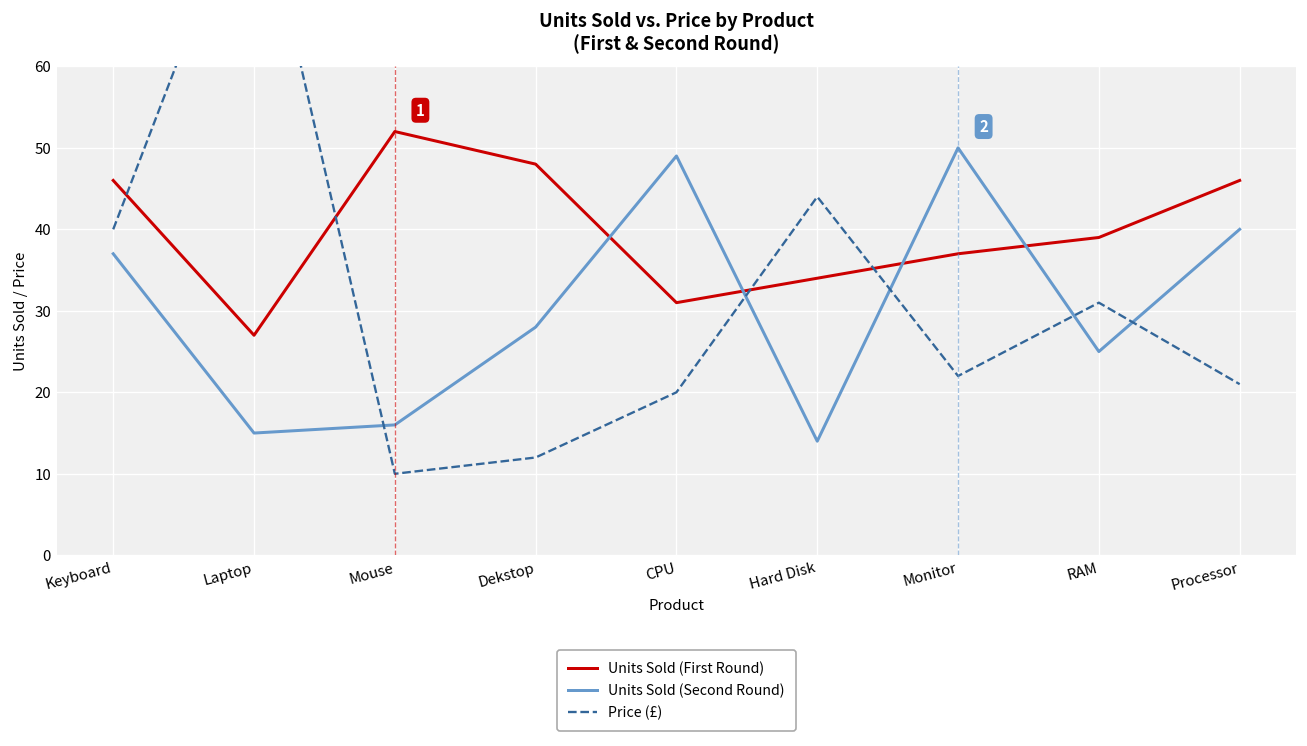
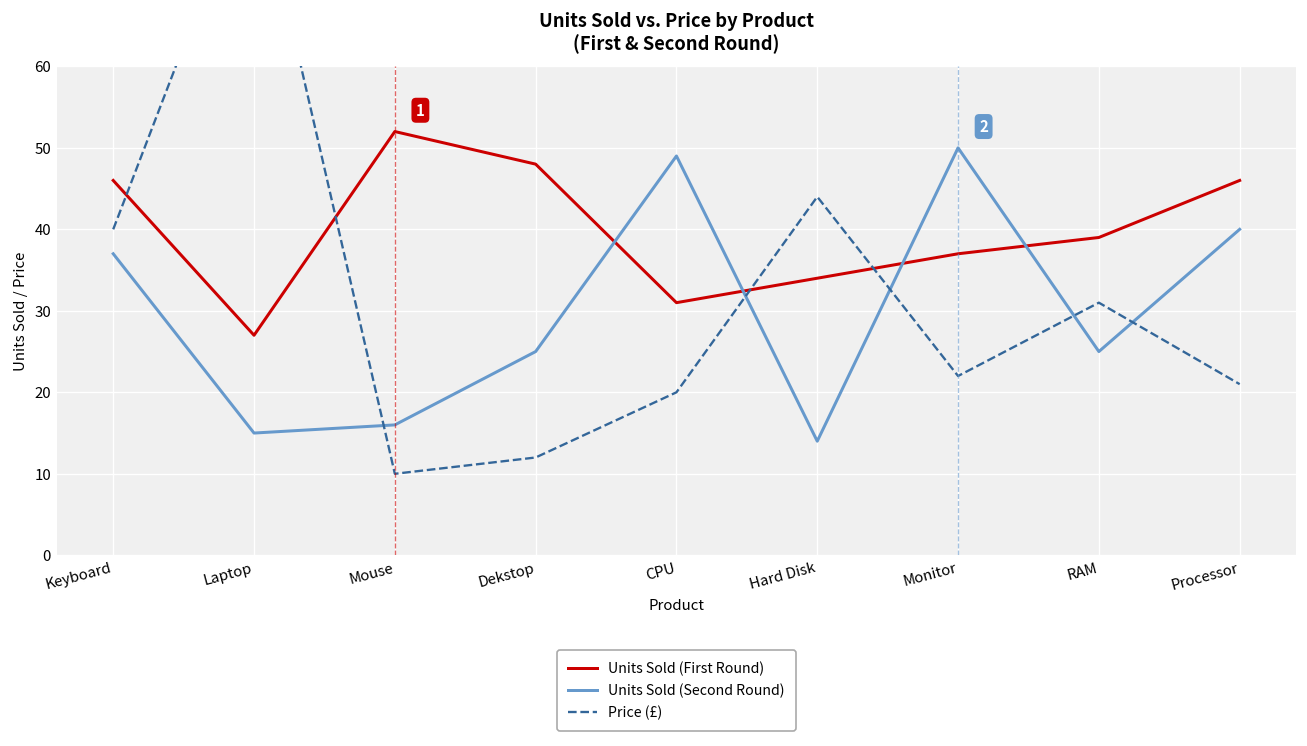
Units Sold (Second Round), Dekstop: 28 -> 25
